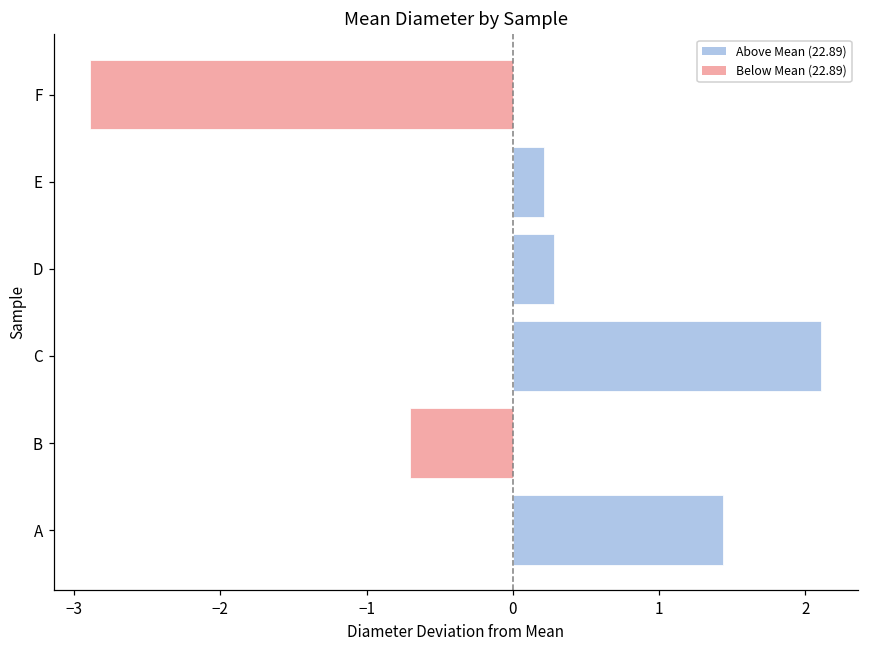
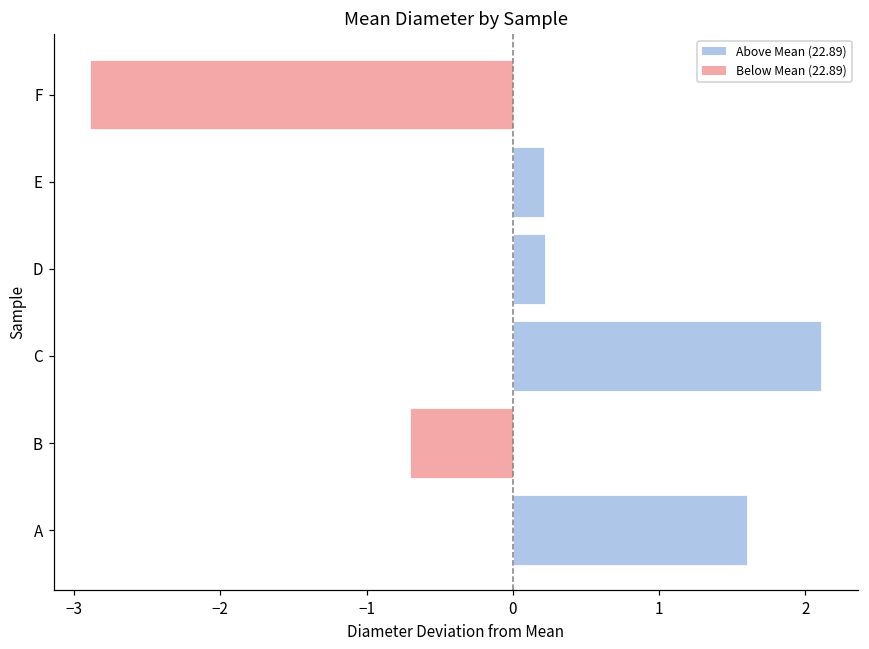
D: 0.28 -> 0.22
A: 1.44 -> 1.60
